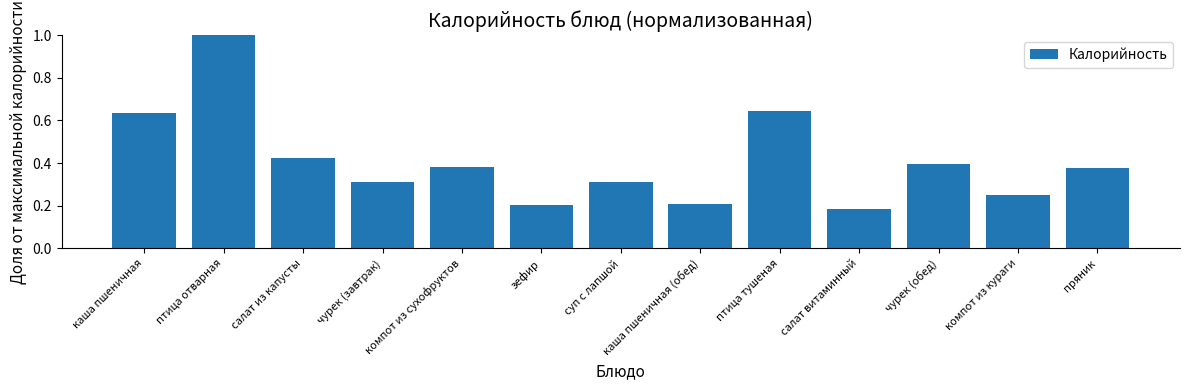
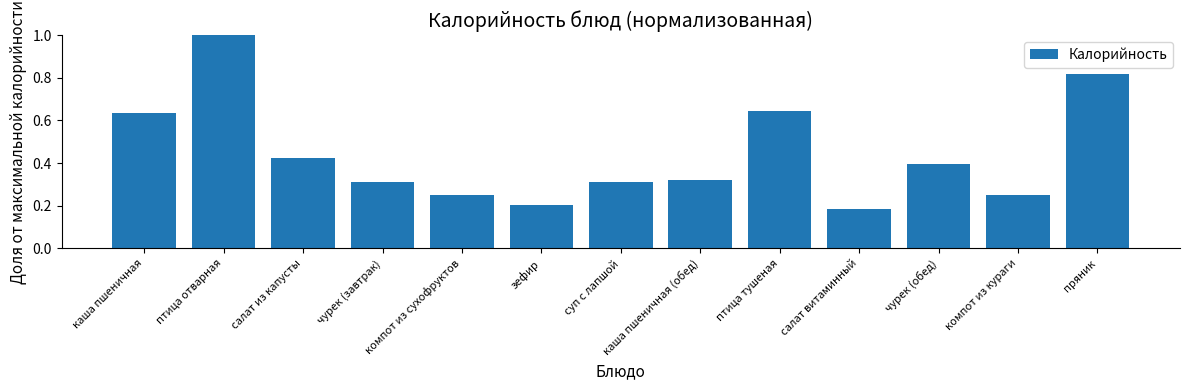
компот из сухофруктов: 0.38 -> 0.25
каша пшеничная (обед): 0.21 -> 0.32
пряник: 0.38 -> 0.82
